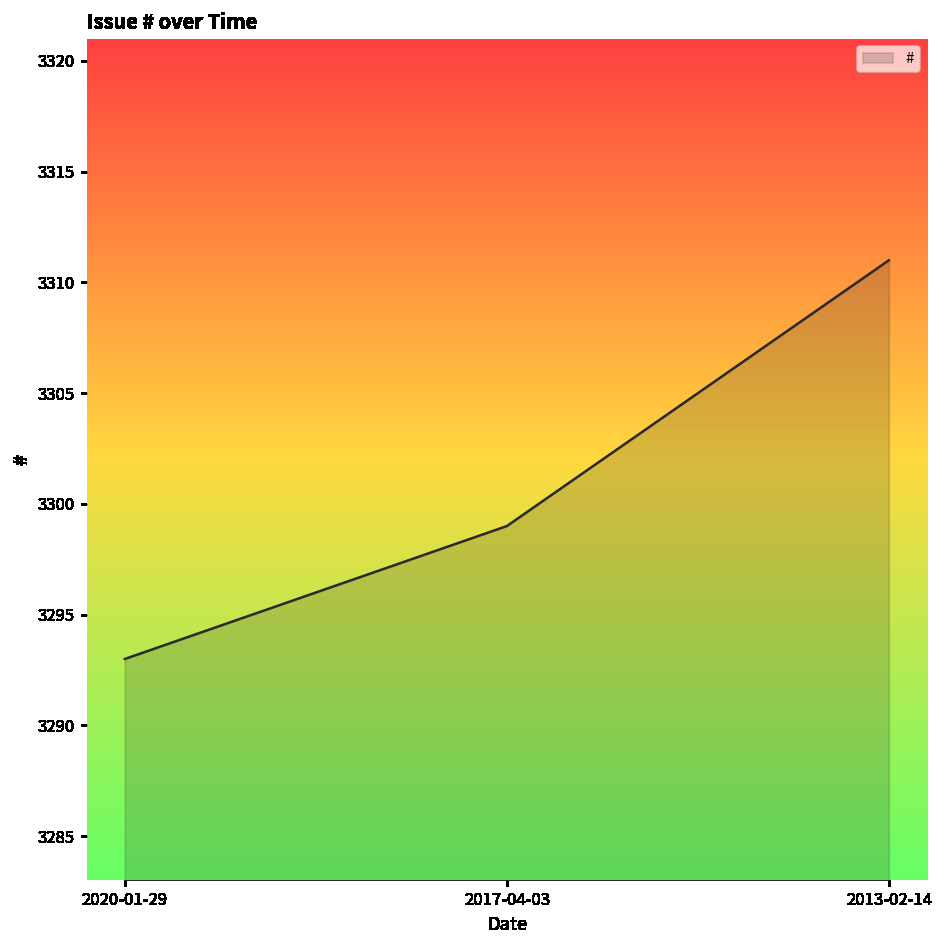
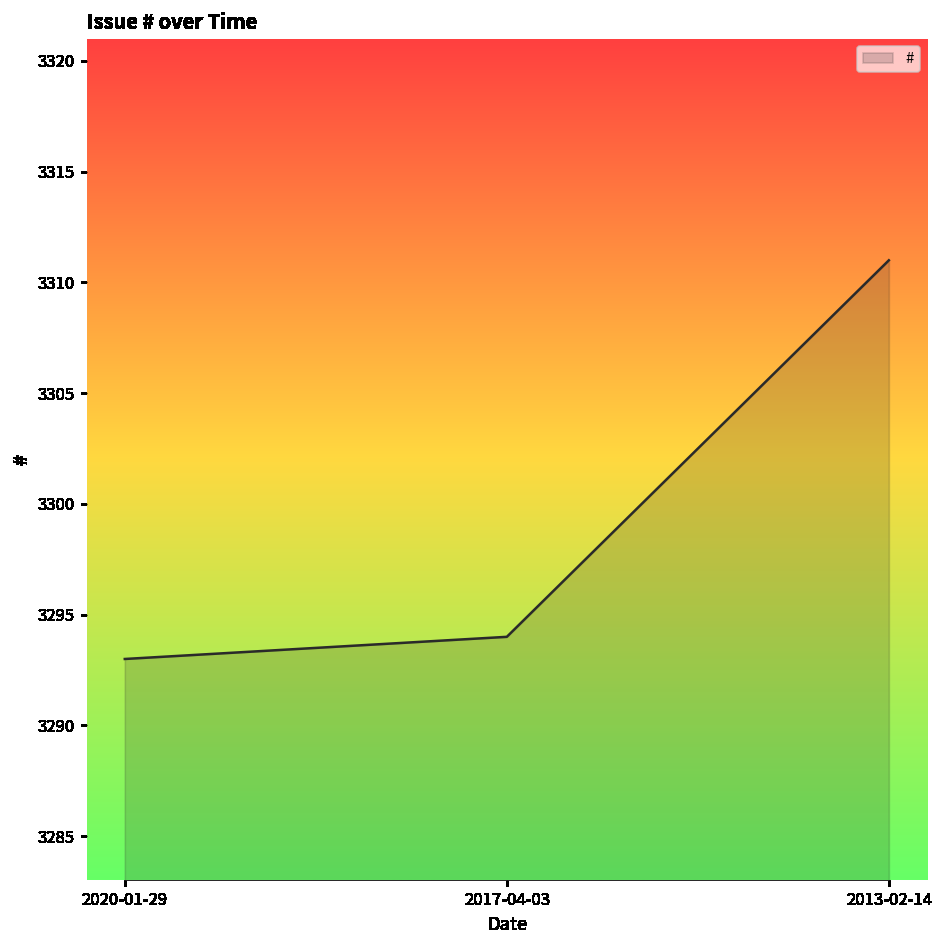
2017-04-03: 3299 -> 3294
